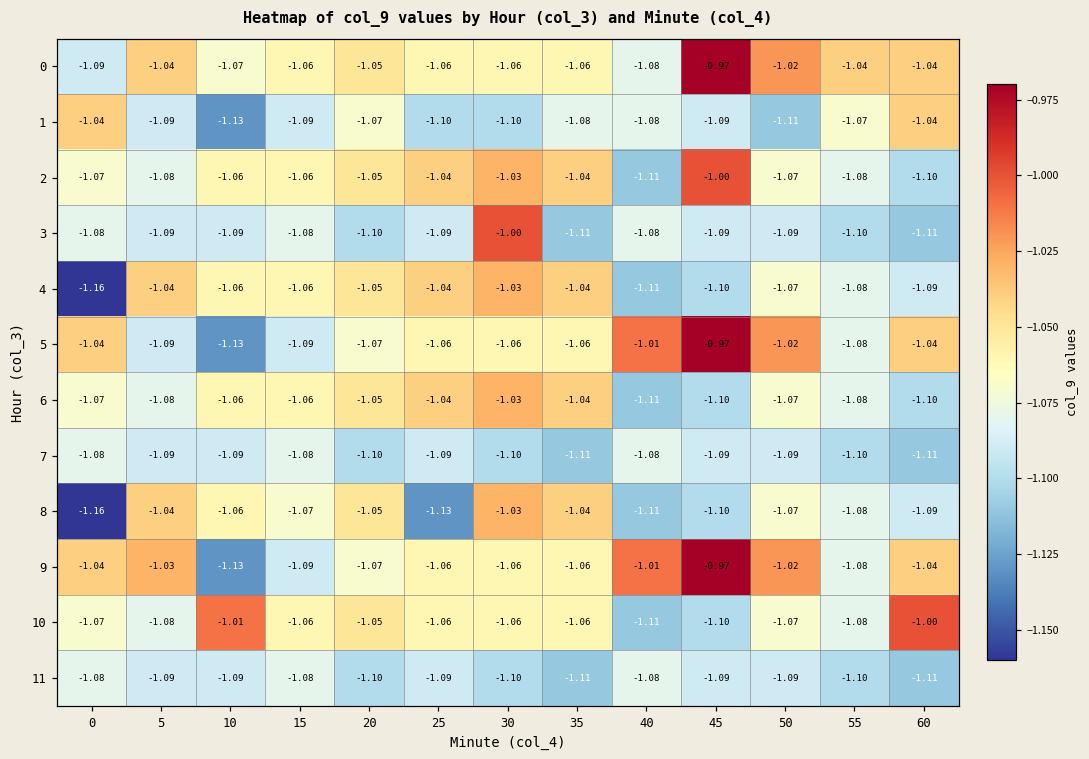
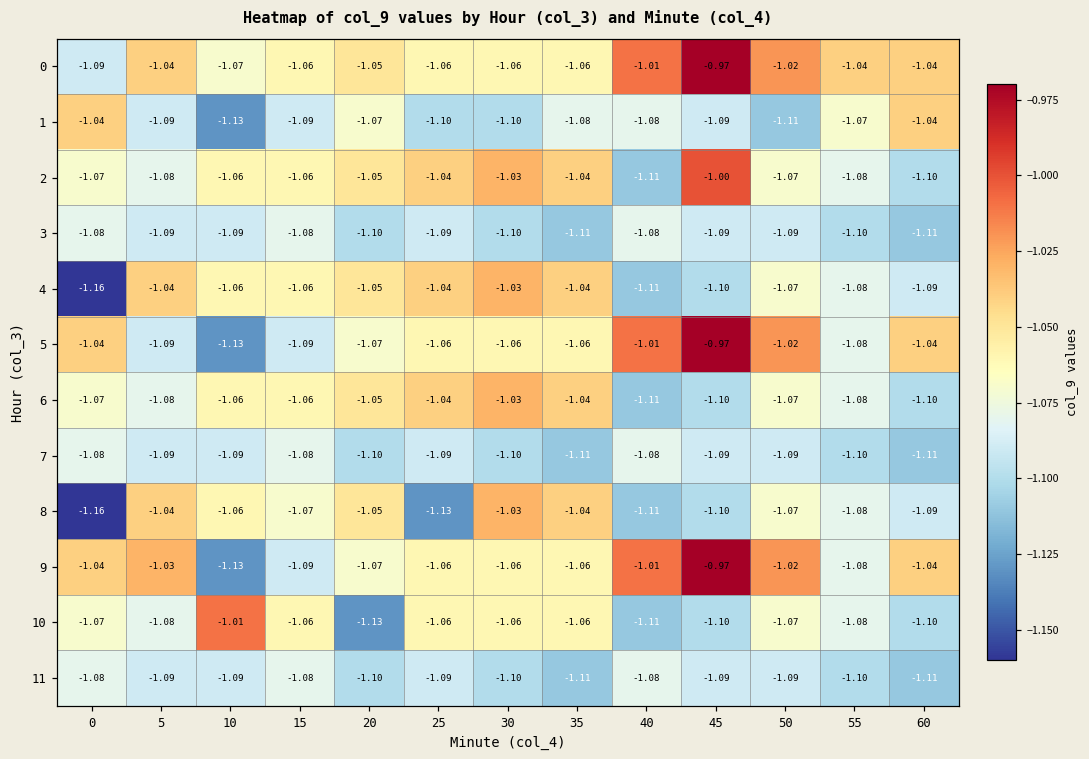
0, 40: -1.08 -> -1.01
3, 30: -1.00 -> -1.10
10, 20: -1.05 -> -1.13
10, 60: -1.00 -> -1.10
